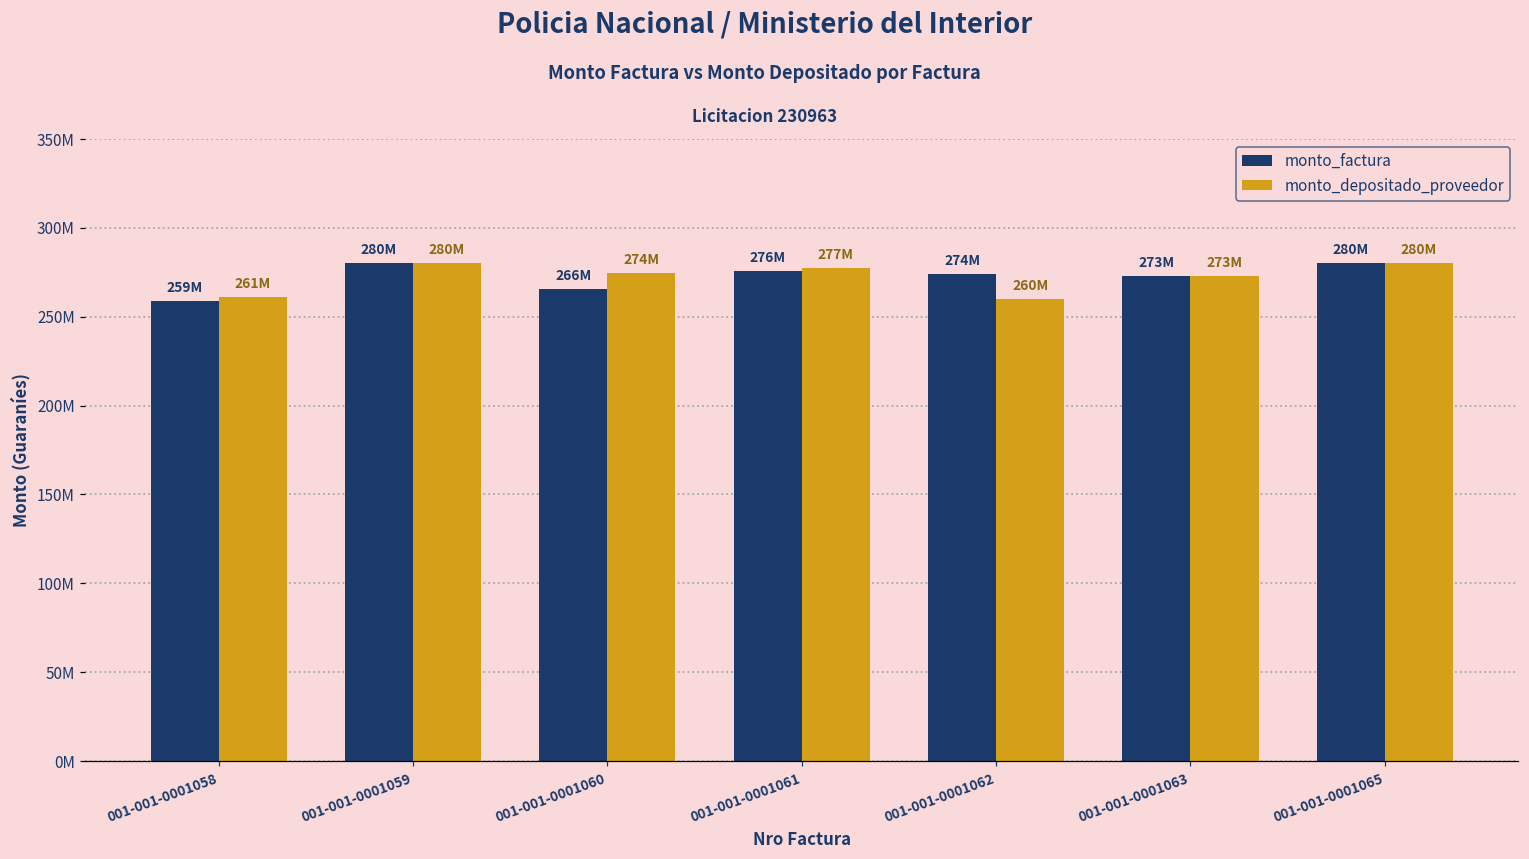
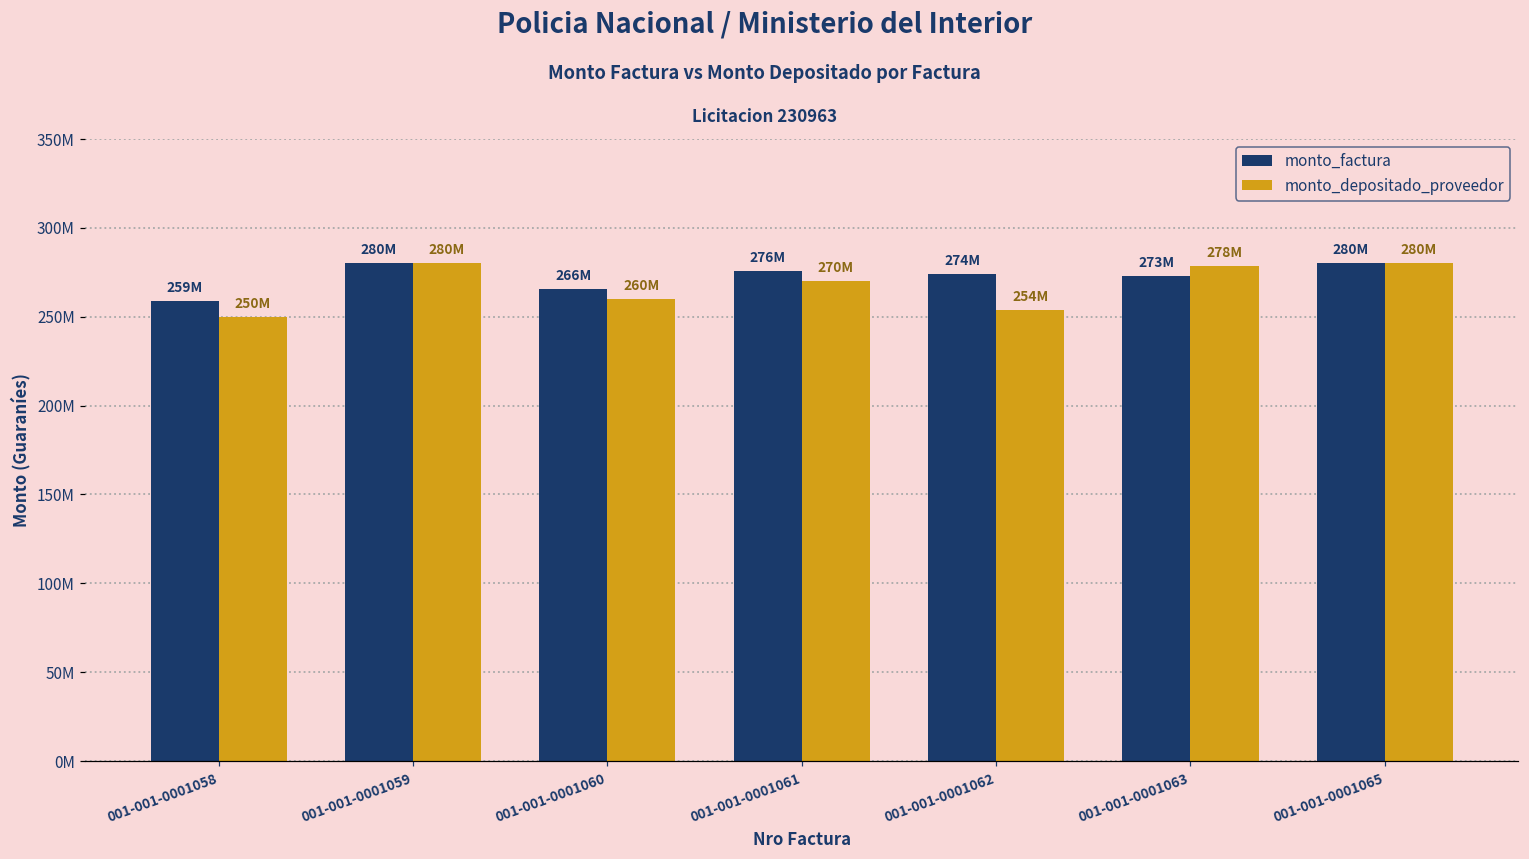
monto_depositado_proveedor, 001-001-0001058: 261M -> 250M
monto_depositado_proveedor, 001-001-0001060: 274M -> 260M
monto_depositado_proveedor, 001-001-0001061: 277M -> 270M
monto_depositado_proveedor, 001-001-0001062: 260M -> 254M
monto_depositado_proveedor, 001-001-0001063: 273M -> 278M
